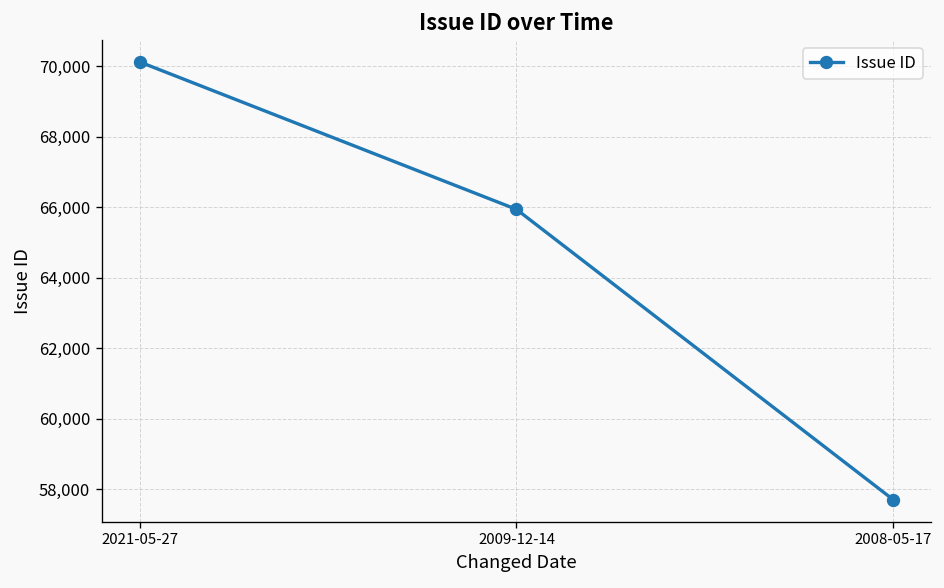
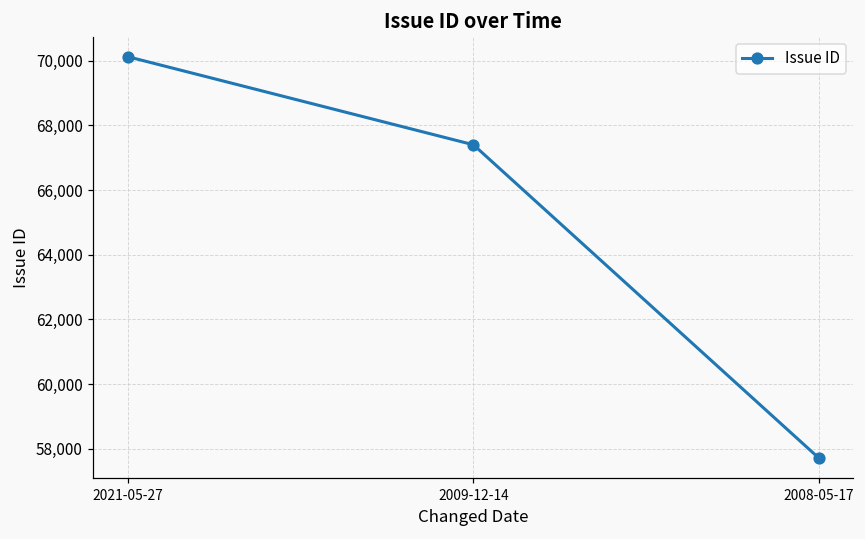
2009-12-14: 65,900 -> 67,400
